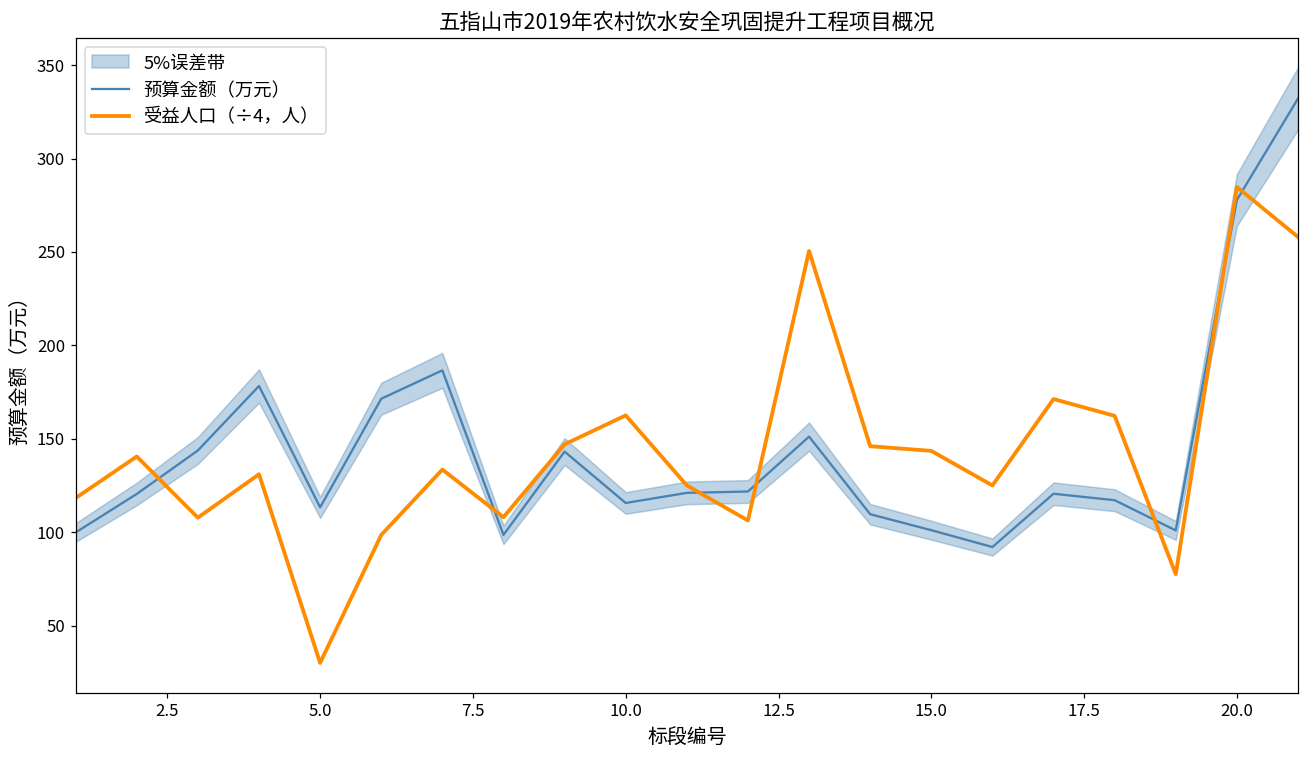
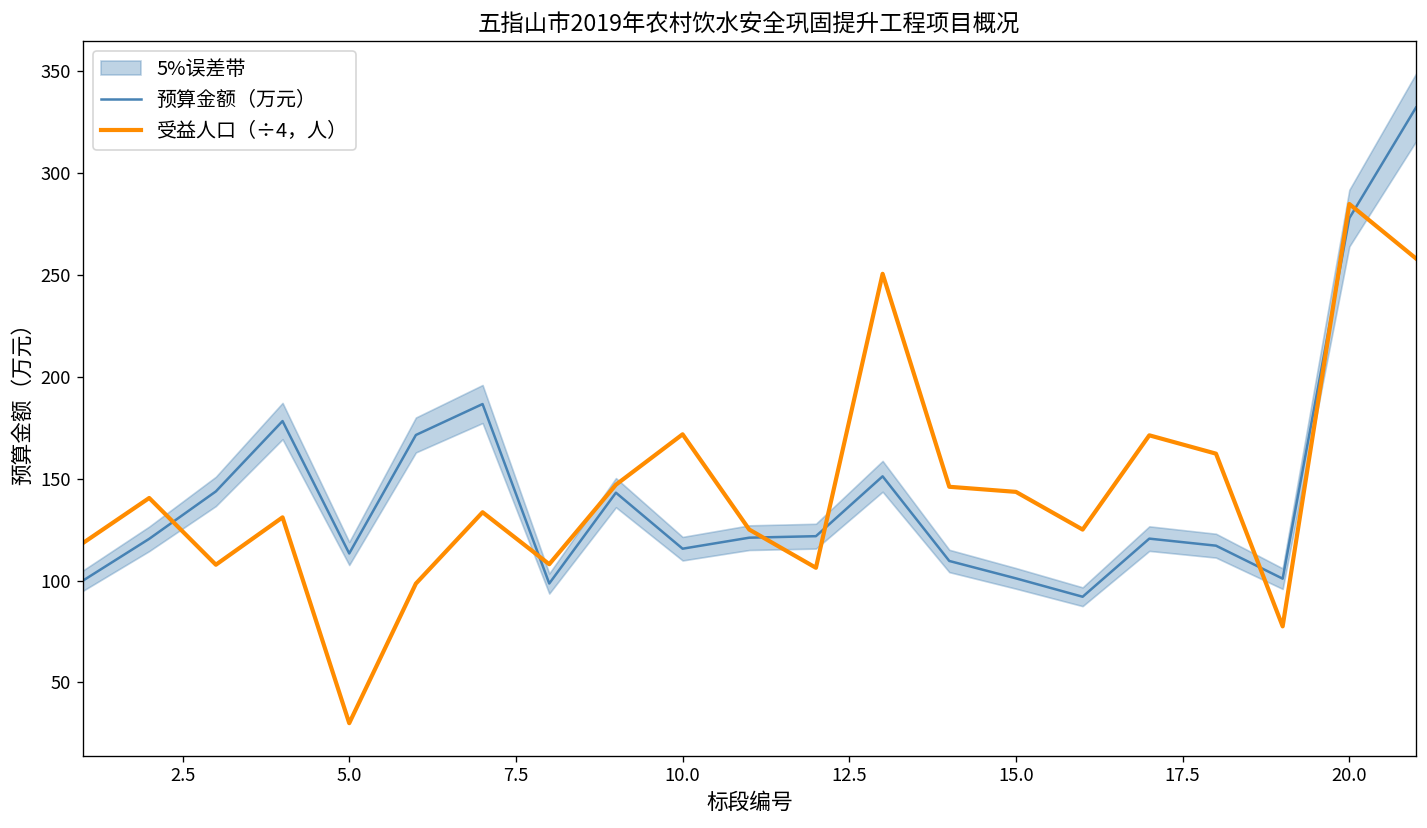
受益人口（÷4，人）, 10.0: 163 -> 172
